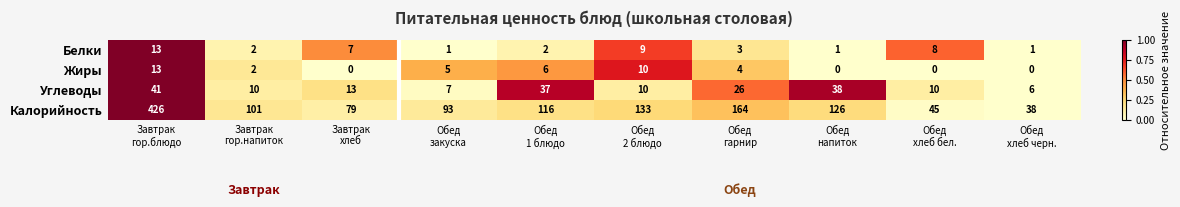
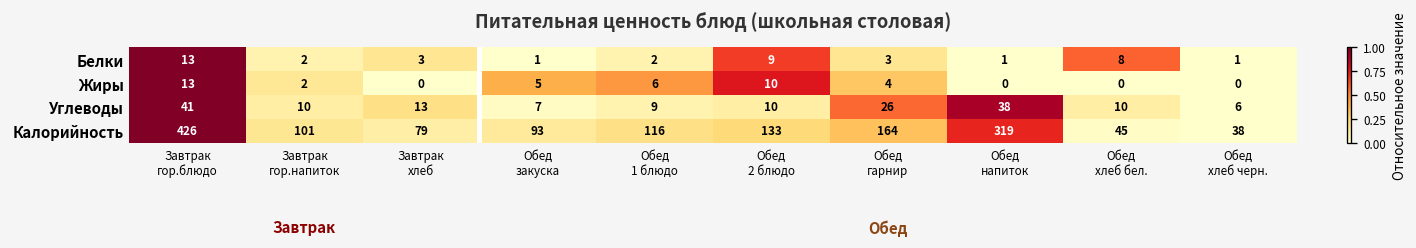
Белки, Завтрак хлеб: 7 -> 3
Углеводы, Обед 1 блюдо: 37 -> 9
Калорийность, Обед напиток: 126 -> 319
